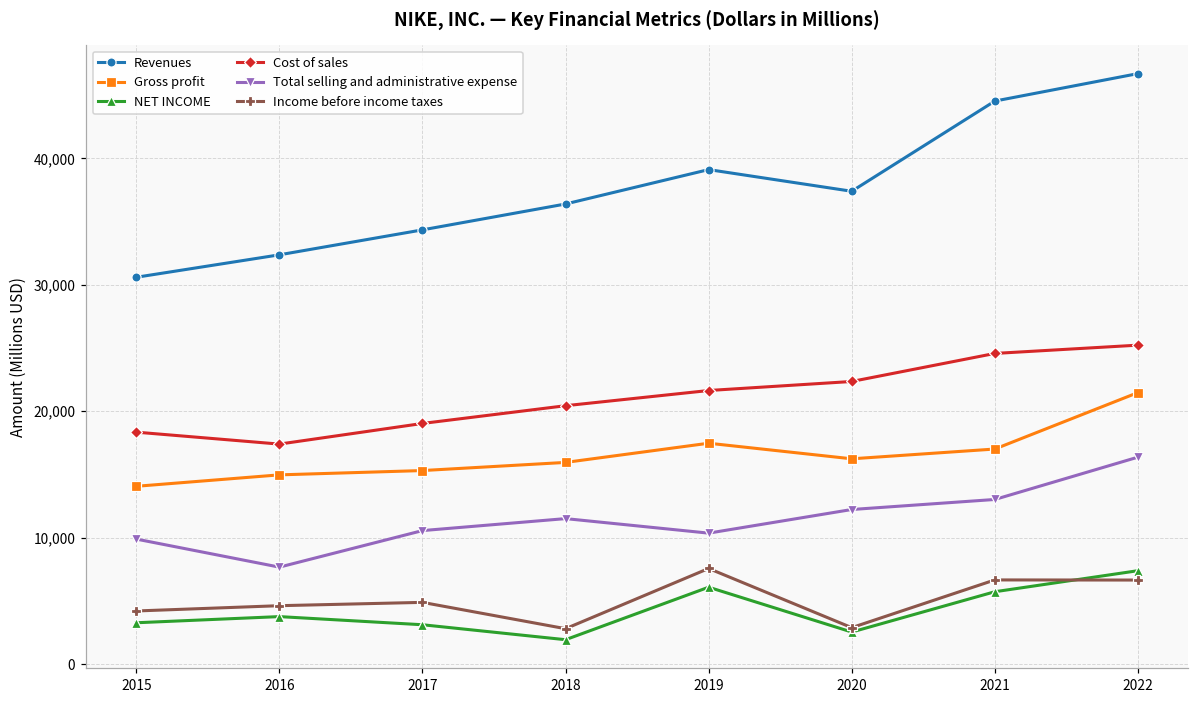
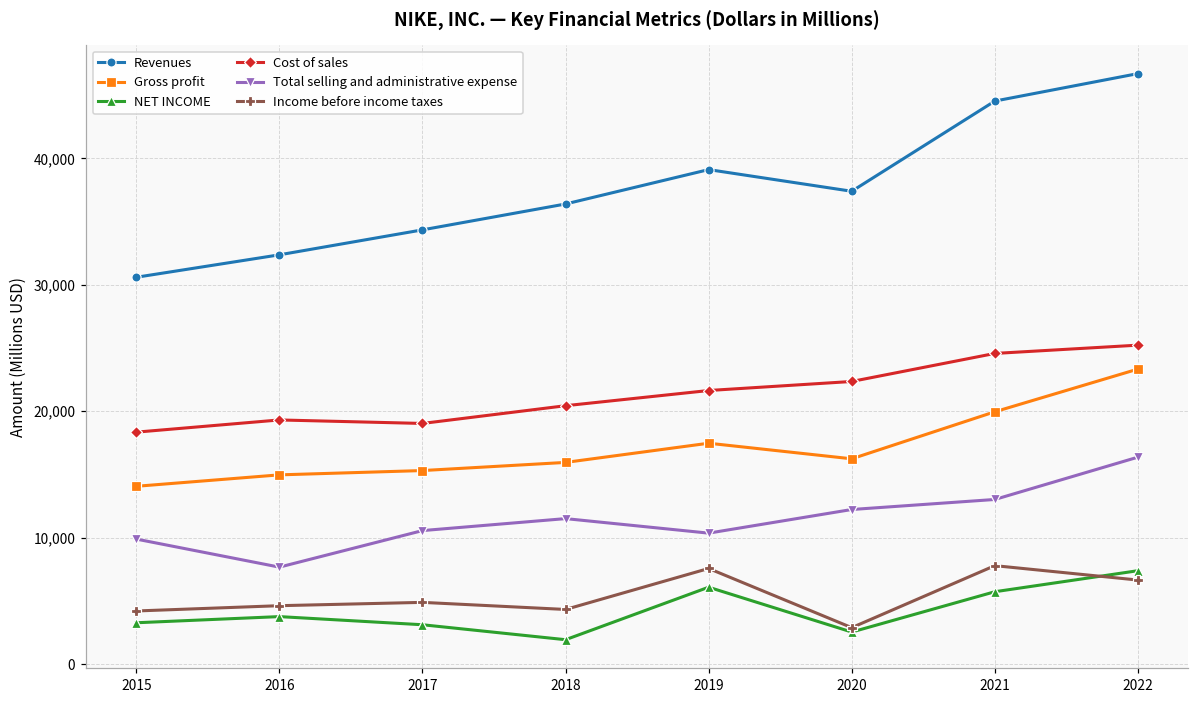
Cost of sales, 2016: 17,400 -> 19,300
Income before income taxes, 2018: 2,800 -> 4,300
Gross profit, 2021: 17,000 -> 20,000
Income before income taxes, 2021: 6,700 -> 7,800
Gross profit, 2022: 21,500 -> 23,300
